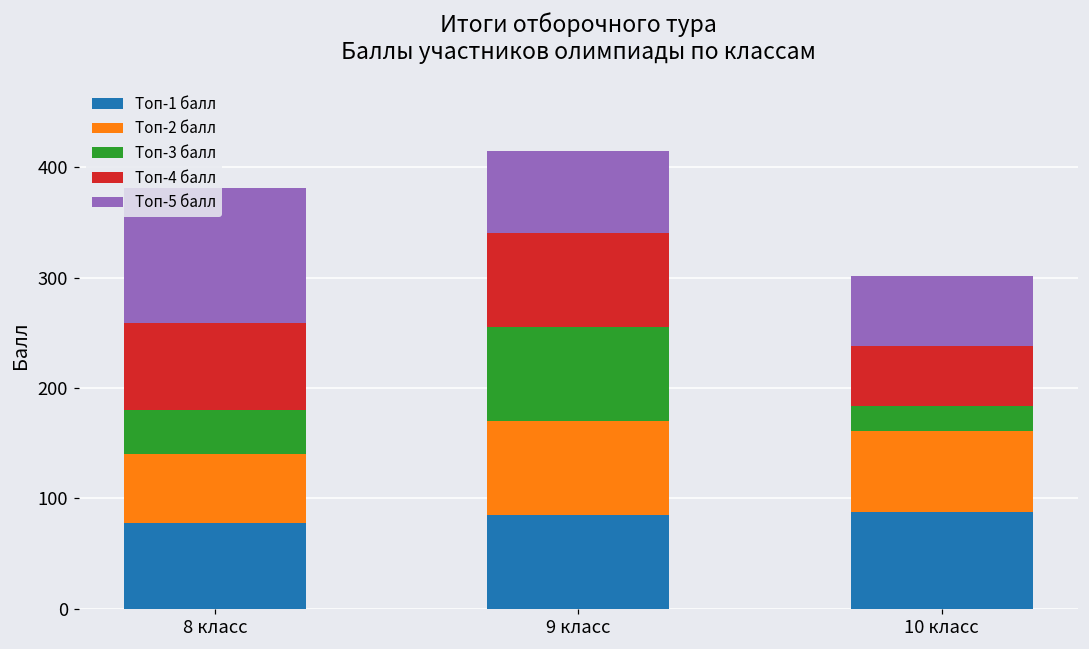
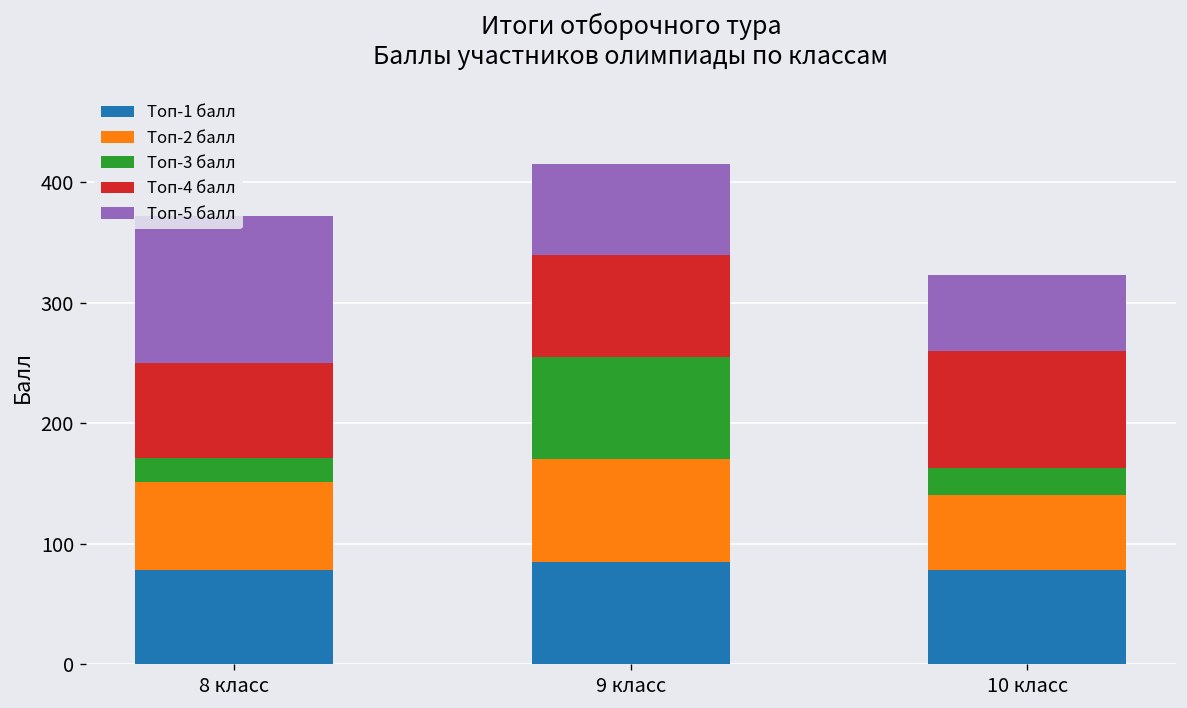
Топ-2 балл, 8 класс: 62 -> 73
Топ-3 балл, 8 класс: 40 -> 20
Топ-1 балл, 10 класс: 88 -> 78
Топ-2 балл, 10 класс: 73 -> 62
Топ-4 балл, 10 класс: 54 -> 97
